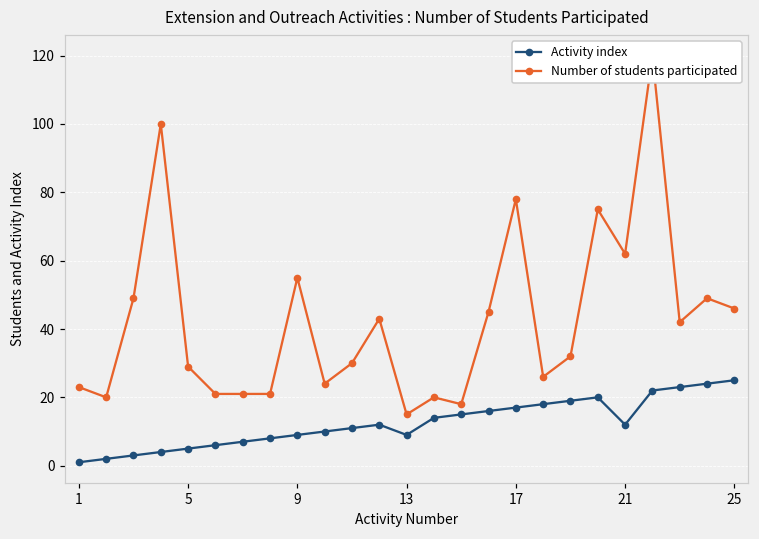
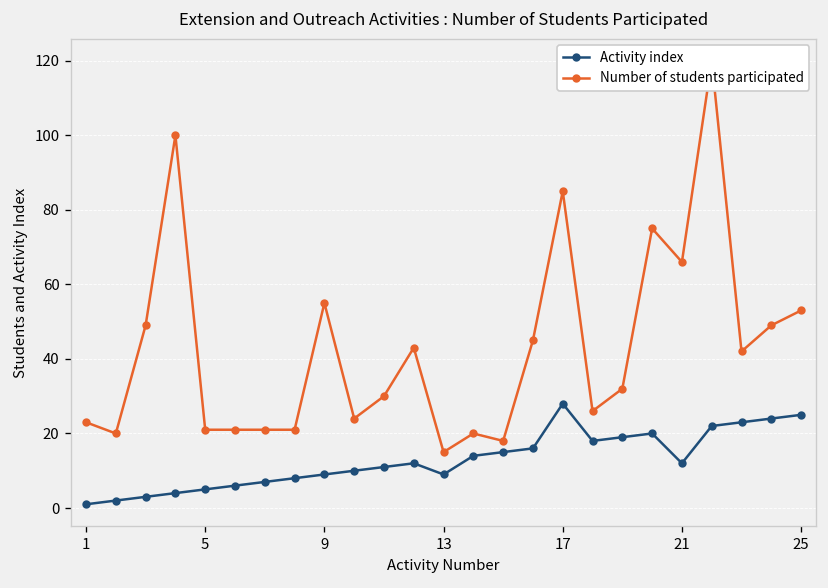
Number of students participated, 5: 29 -> 21
Activity index, 17: 17 -> 28
Number of students participated, 17: 78 -> 85
Number of students participated, 21: 62 -> 66
Number of students participated, 25: 46 -> 53
